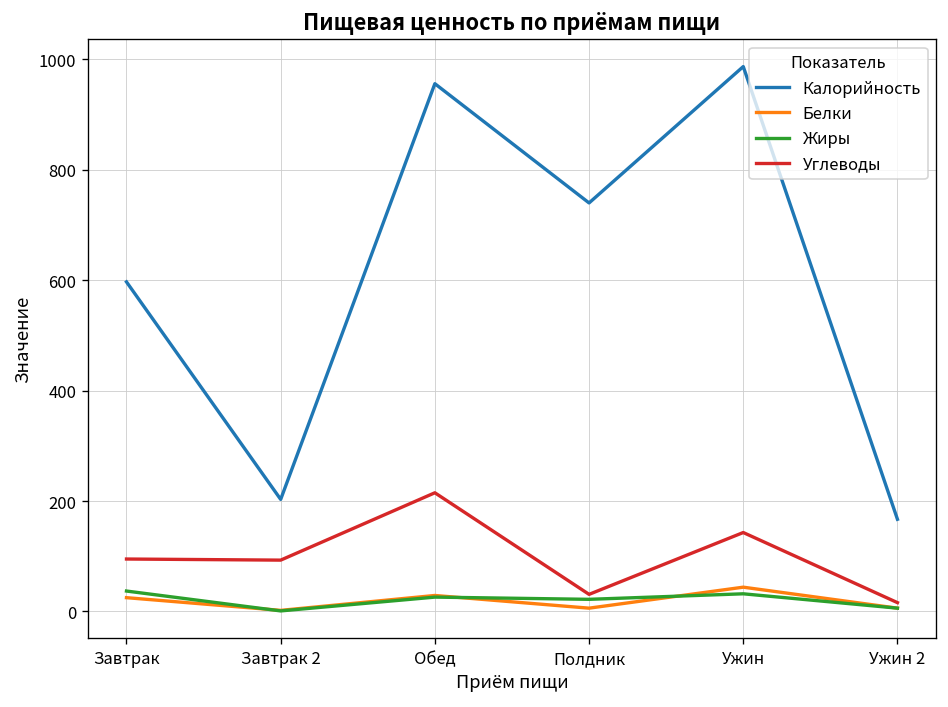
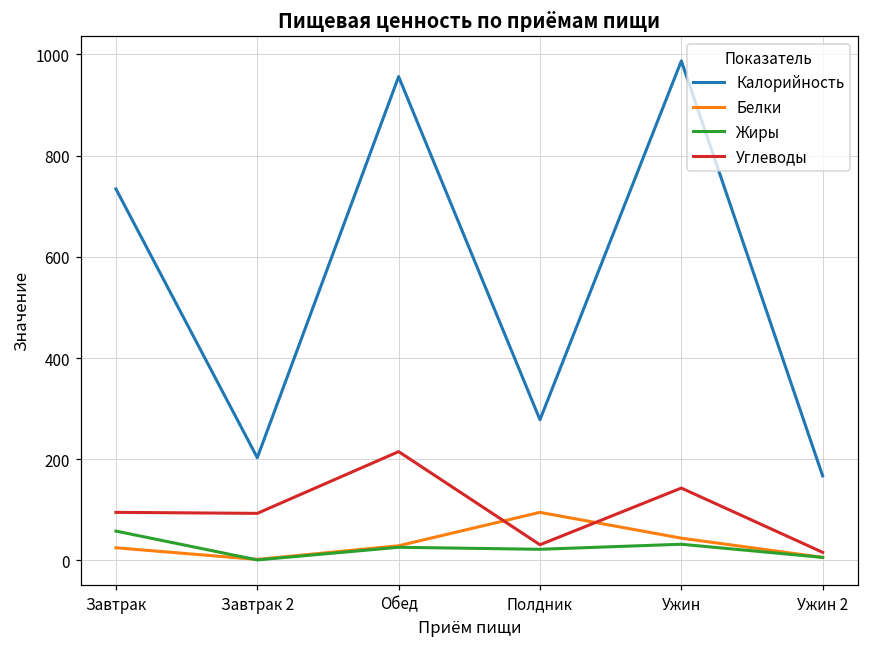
Калорийность, Завтрак: 600 -> 730
Жиры, Завтрак: 40 -> 60
Калорийность, Полдник: 740 -> 280
Белки, Полдник: 10 -> 100
